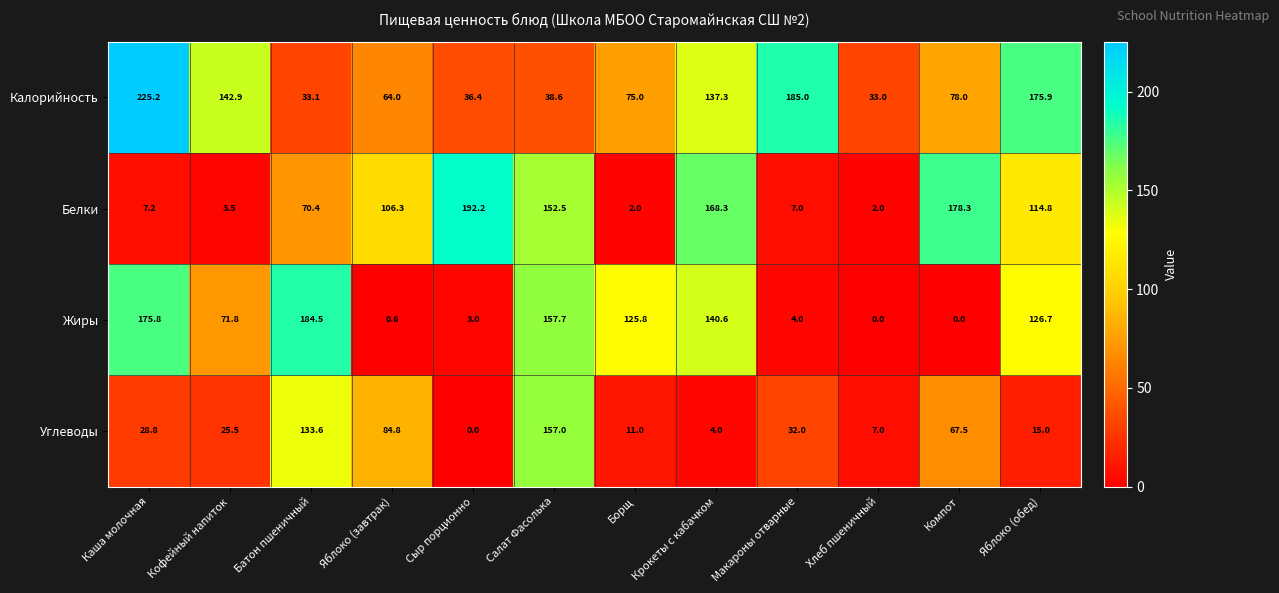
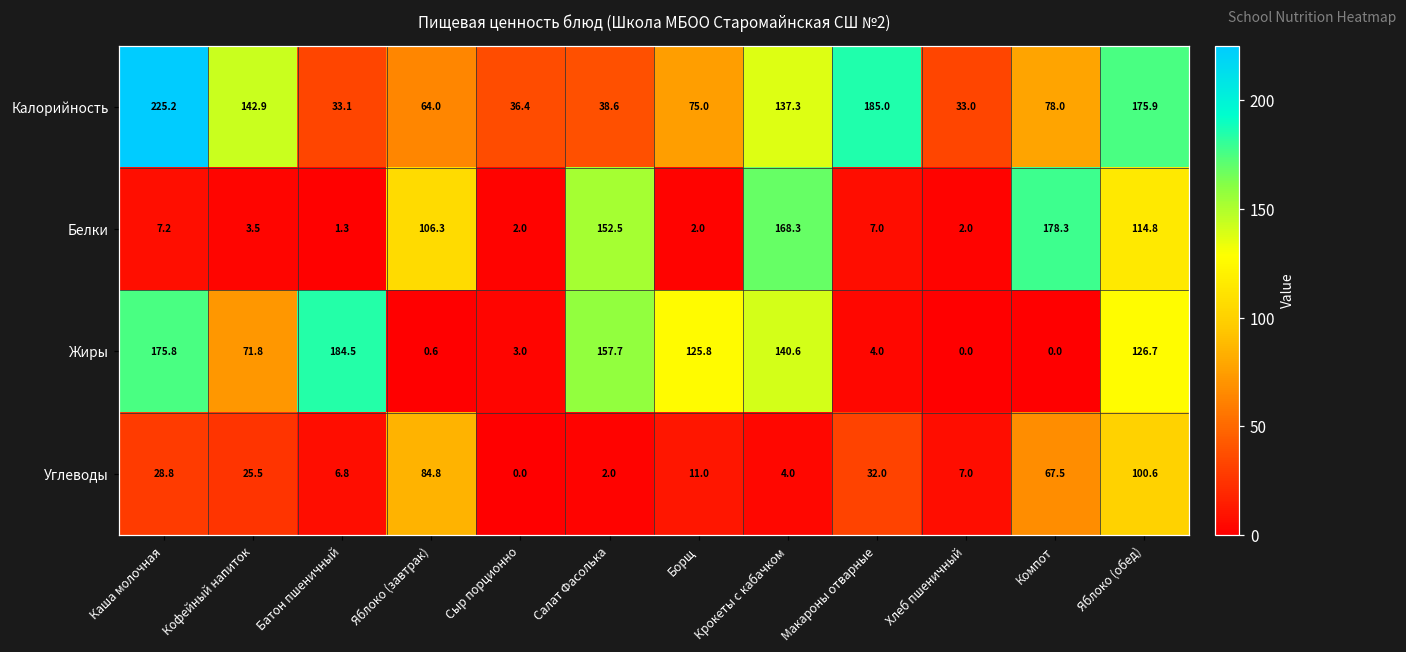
Белки, Батон пшеничный: 70.4 -> 1.3
Белки, Сыр порционно: 192.2 -> 2.0
Углеводы, Батон пшеничный: 133.6 -> 6.8
Углеводы, Салат Фасолька: 157.0 -> 2.0
Углеводы, Яблоко (обед): 15.0 -> 100.6
